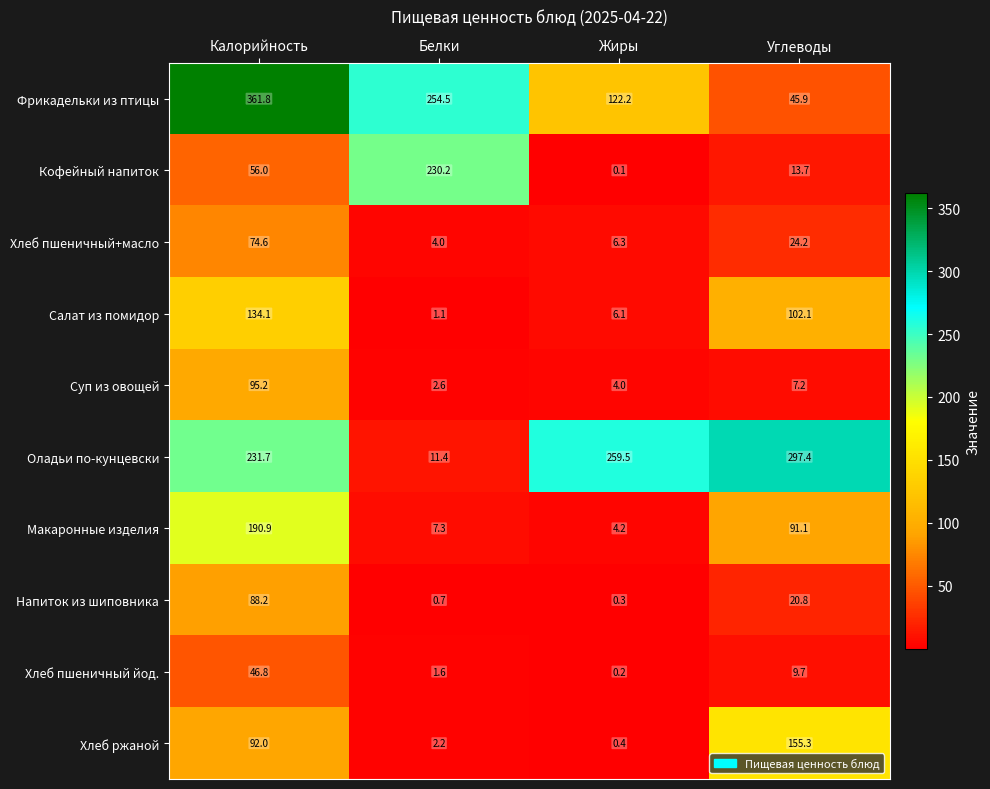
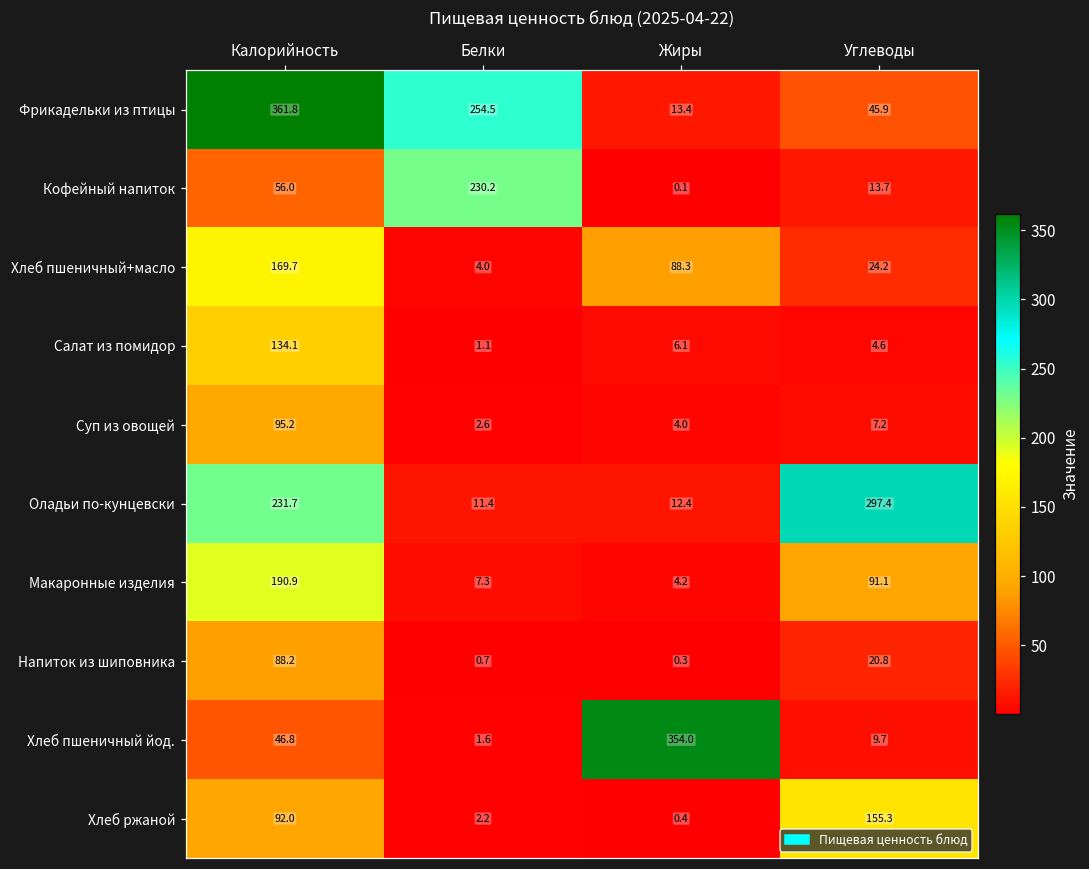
Фрикадельки из птицы, Жиры: 122.2 -> 13.4
Хлеб пшеничный+масло, Калорийность: 74.6 -> 169.7
Хлеб пшеничный+масло, Жиры: 6.3 -> 88.3
Салат из помидор, Углеводы: 102.1 -> 4.6
Оладьи по-кунцевски, Жиры: 259.5 -> 12.4
Хлеб пшеничный йод., Жиры: 0.2 -> 354.0
